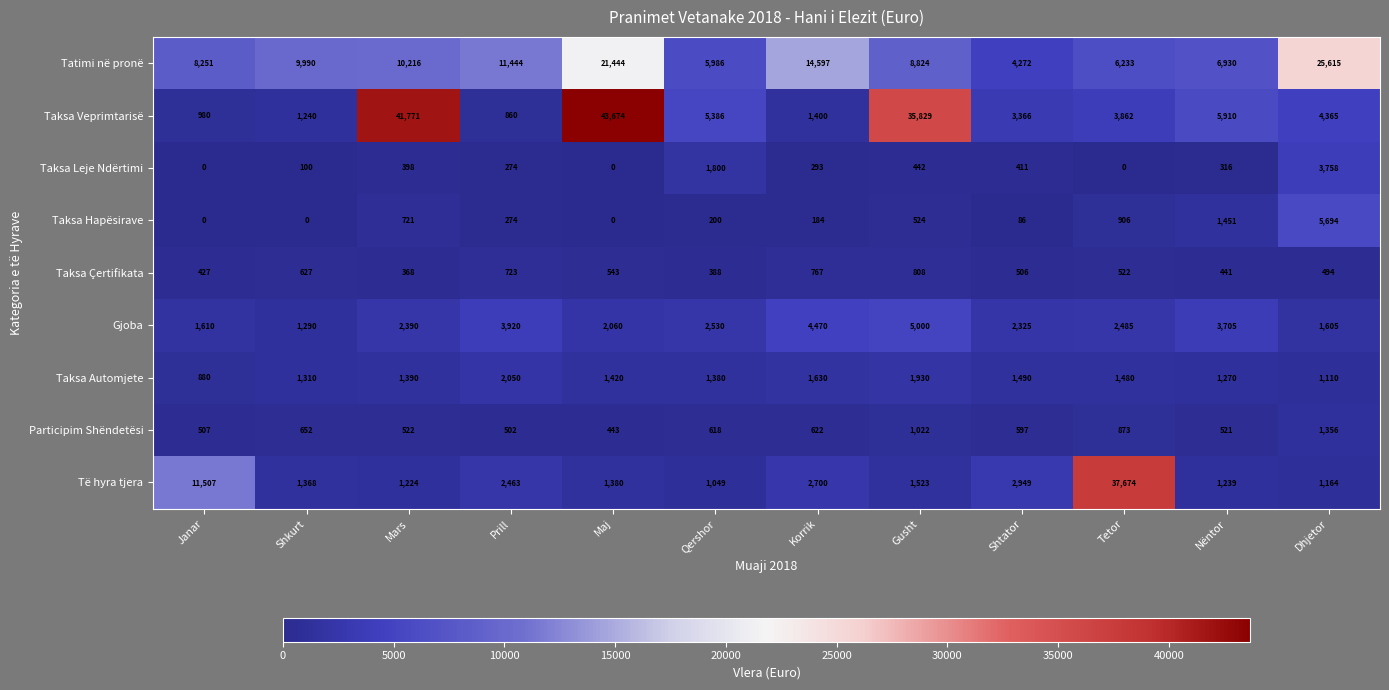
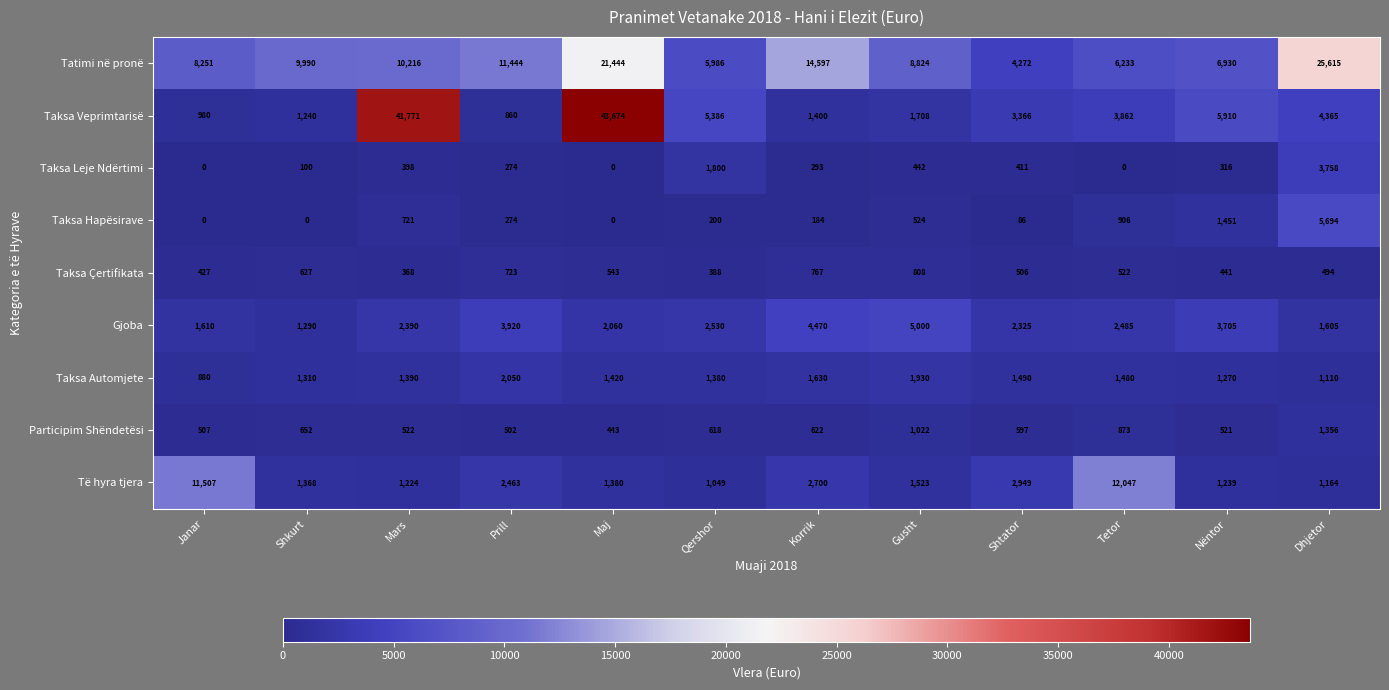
Taksa Veprimtarisë, Gusht: 35,829 -> 1,708
Të hyra tjera, Tetor: 37,674 -> 12,047
